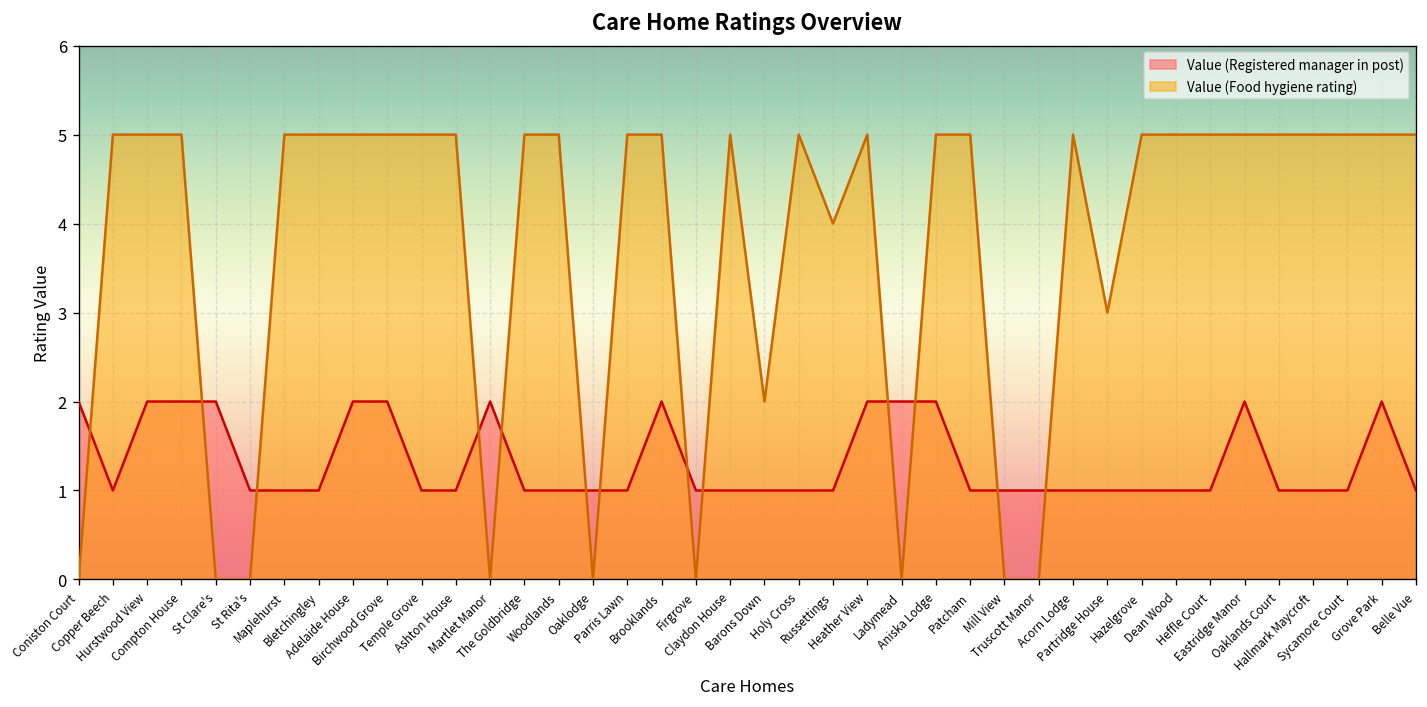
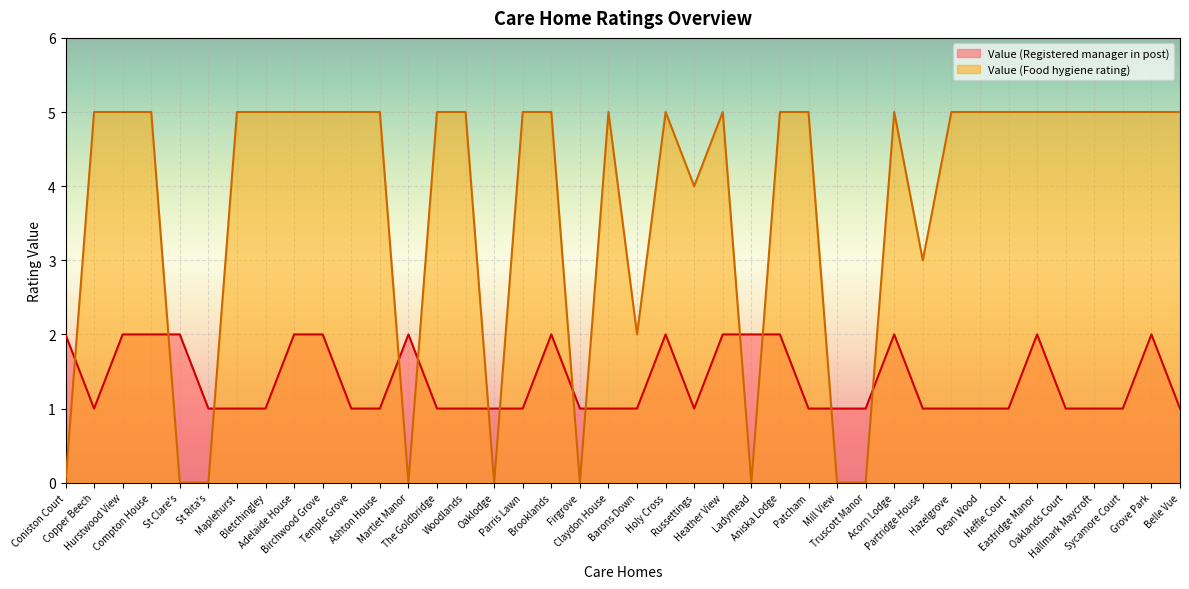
Value (Registered manager in post), Holy Cross: 1 -> 2
Value (Registered manager in post), Acorn Lodge: 1 -> 2
